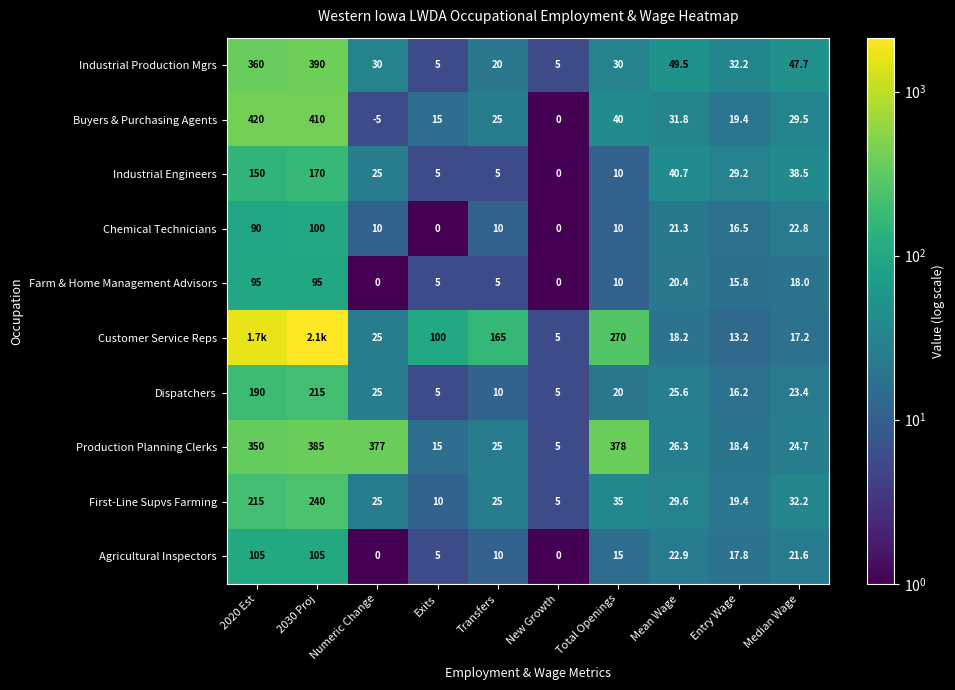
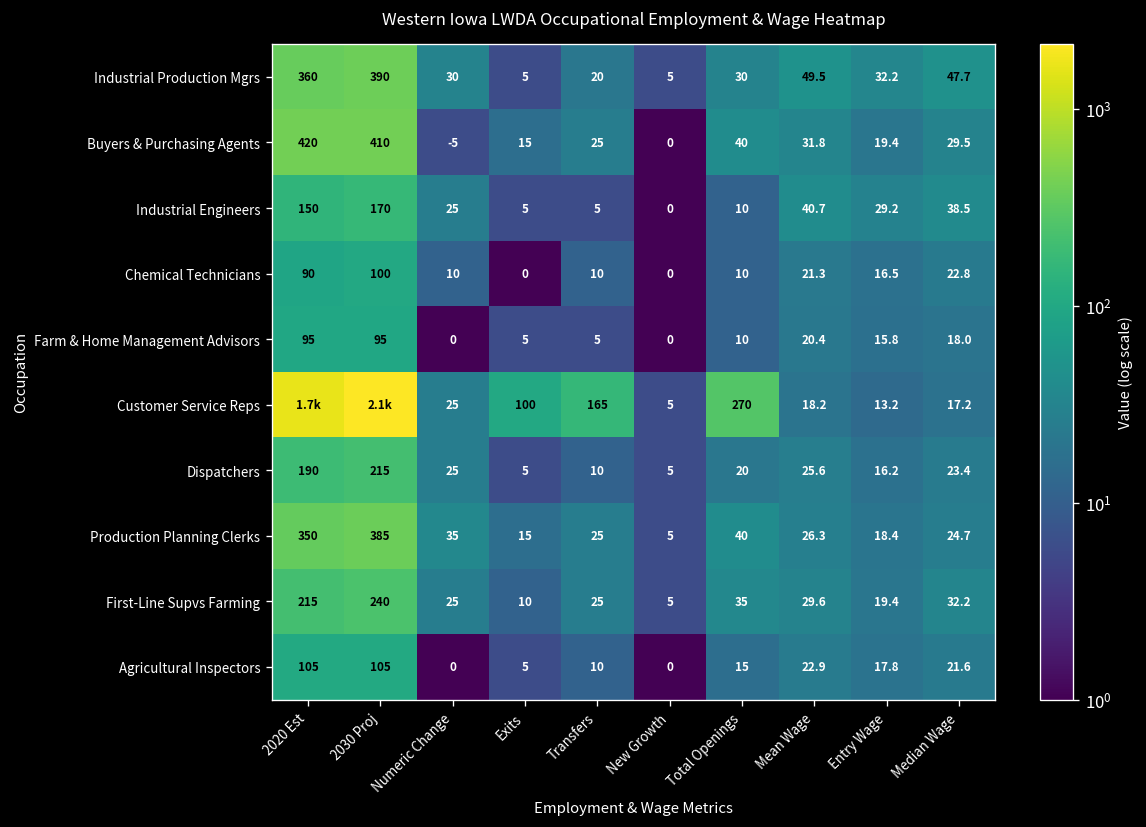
Production Planning Clerks, Numeric Change: 377 -> 35
Production Planning Clerks, Total Openings: 378 -> 40
